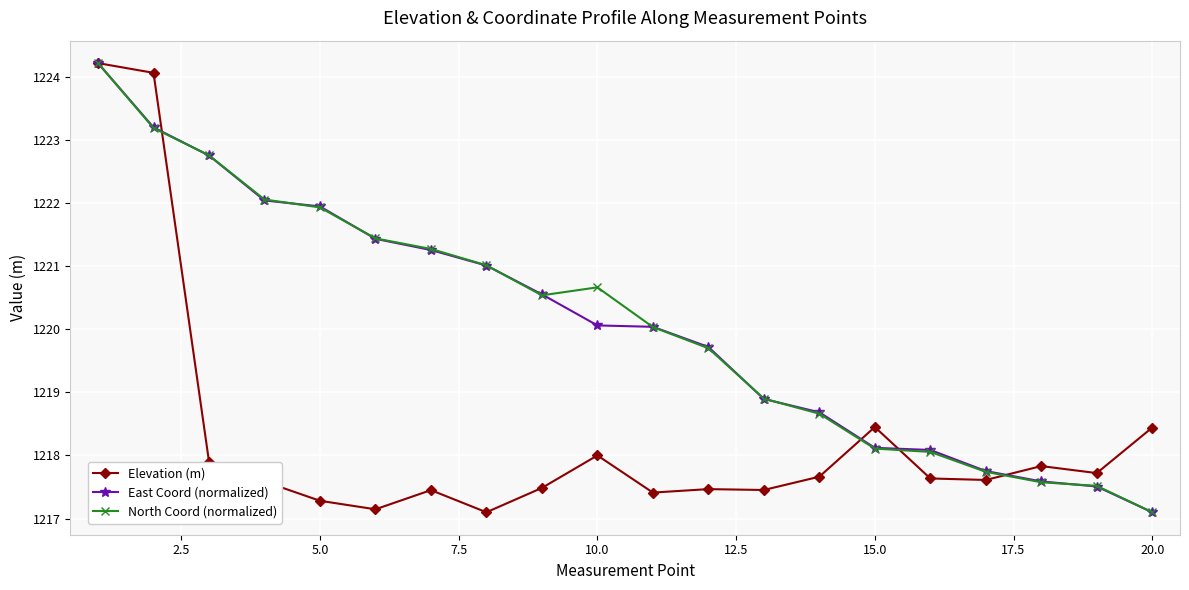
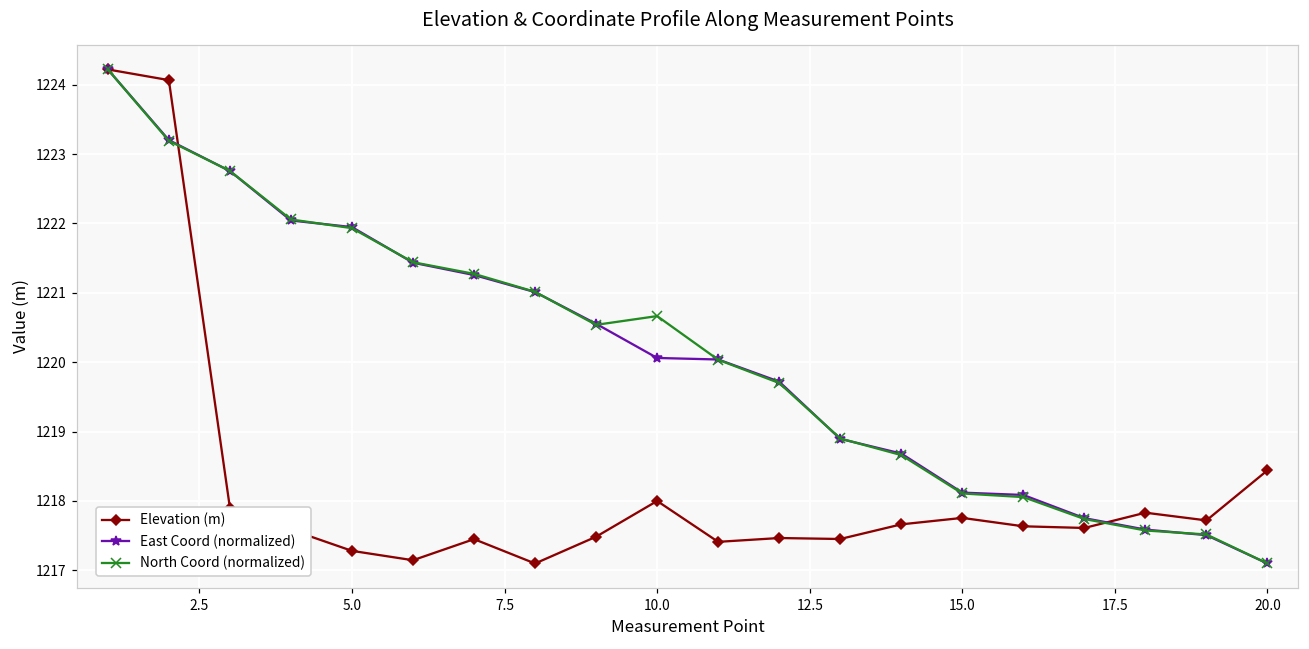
Elevation (m), 15.0: 1218.5 -> 1217.8
